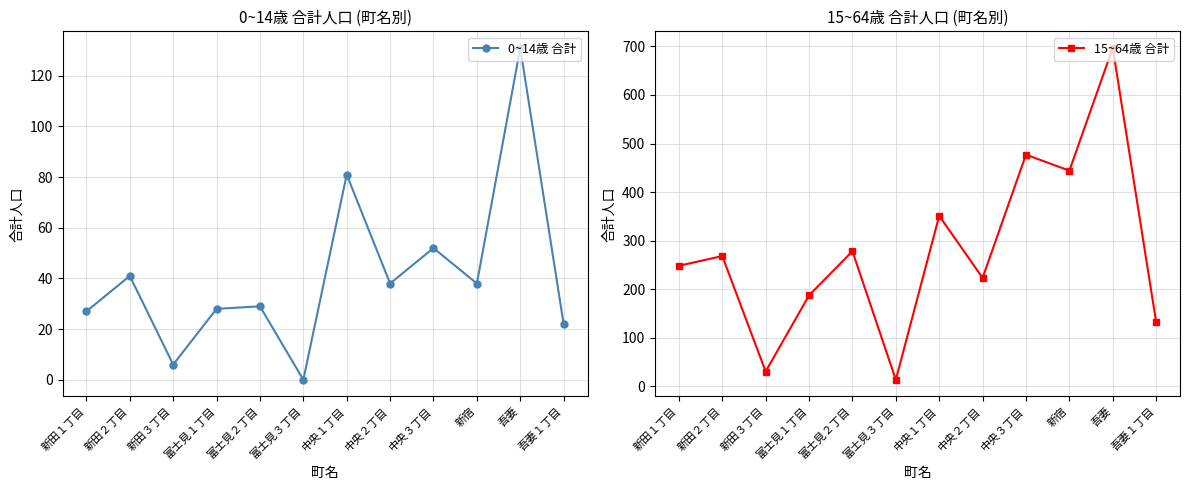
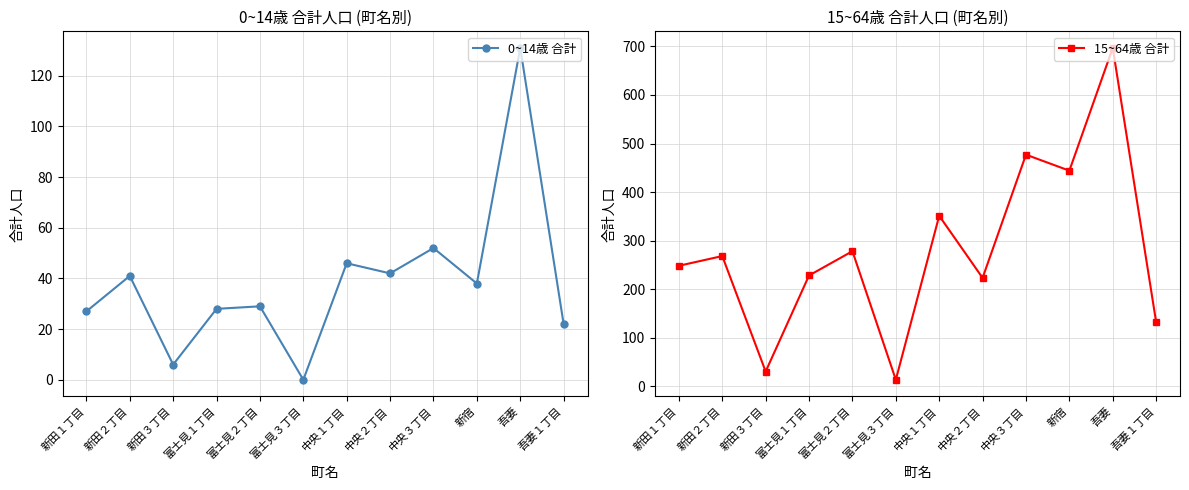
0~14歳 合計人口 (町名別), 中央１丁目: 81 -> 46
0~14歳 合計人口 (町名別), 中央２丁目: 38 -> 42
15~64歳 合計人口 (町名別), 富士見１丁目: 190 -> 230
